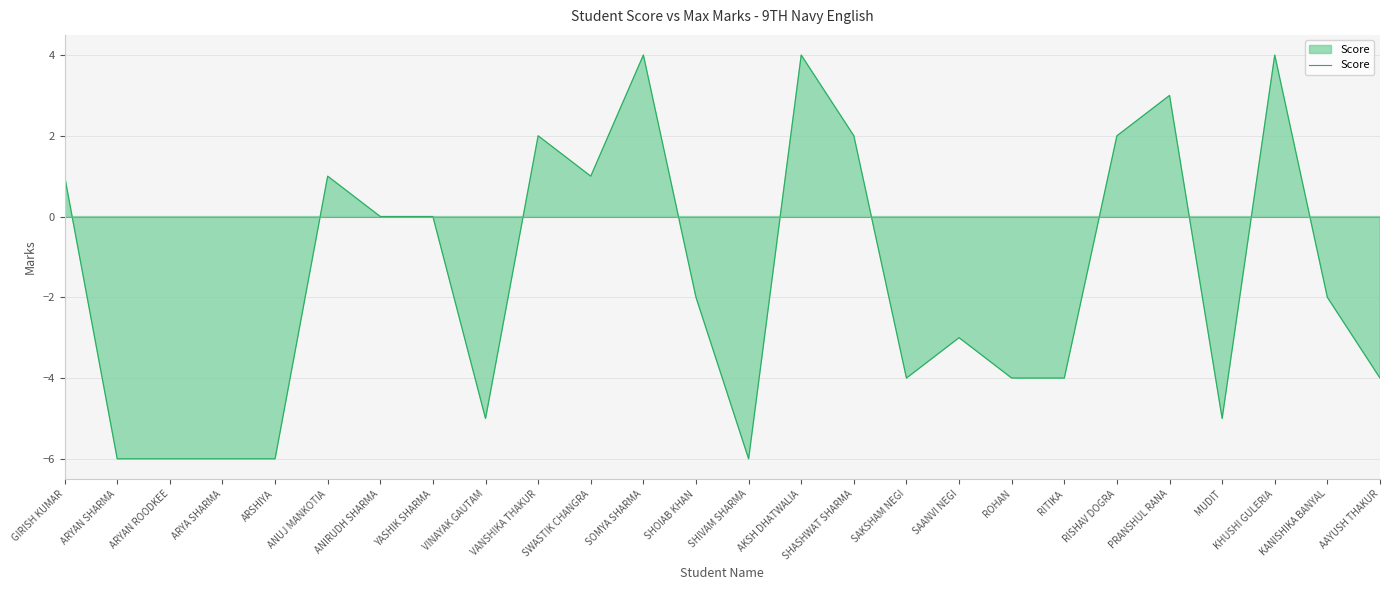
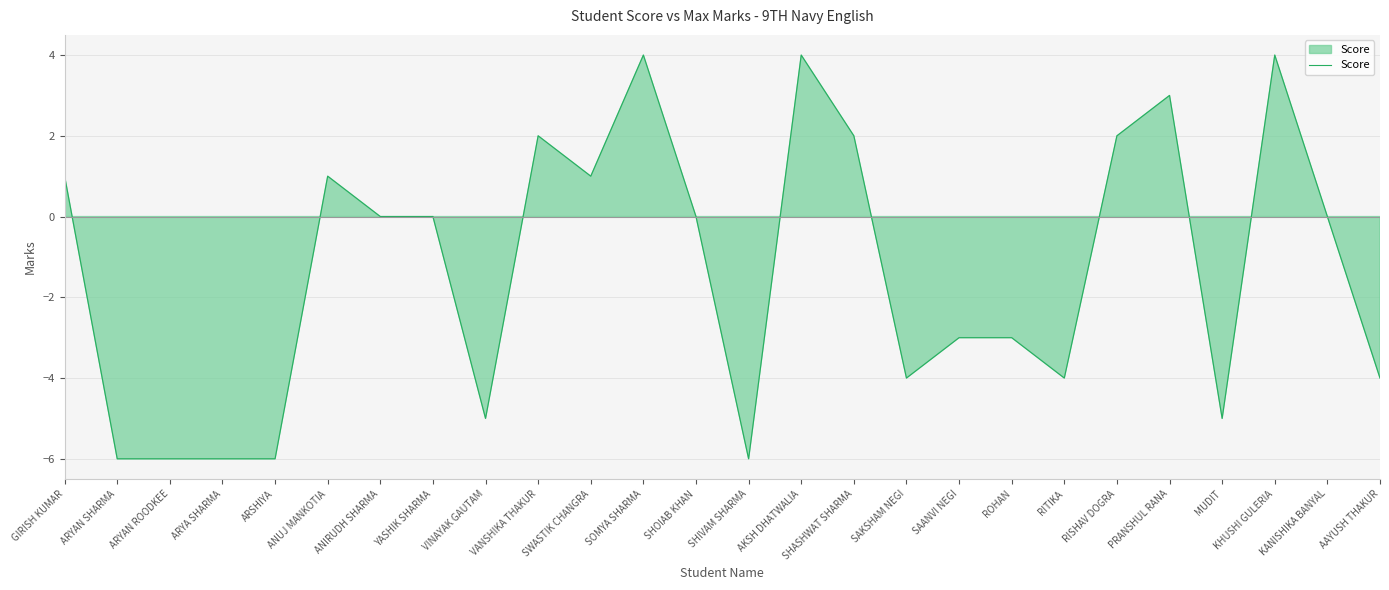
SHOIAB KHAN: -2.0 -> 0.0
ROHAN: -4.0 -> -3.0
KANISHIKA BANYAL: -2.0 -> 0.0
